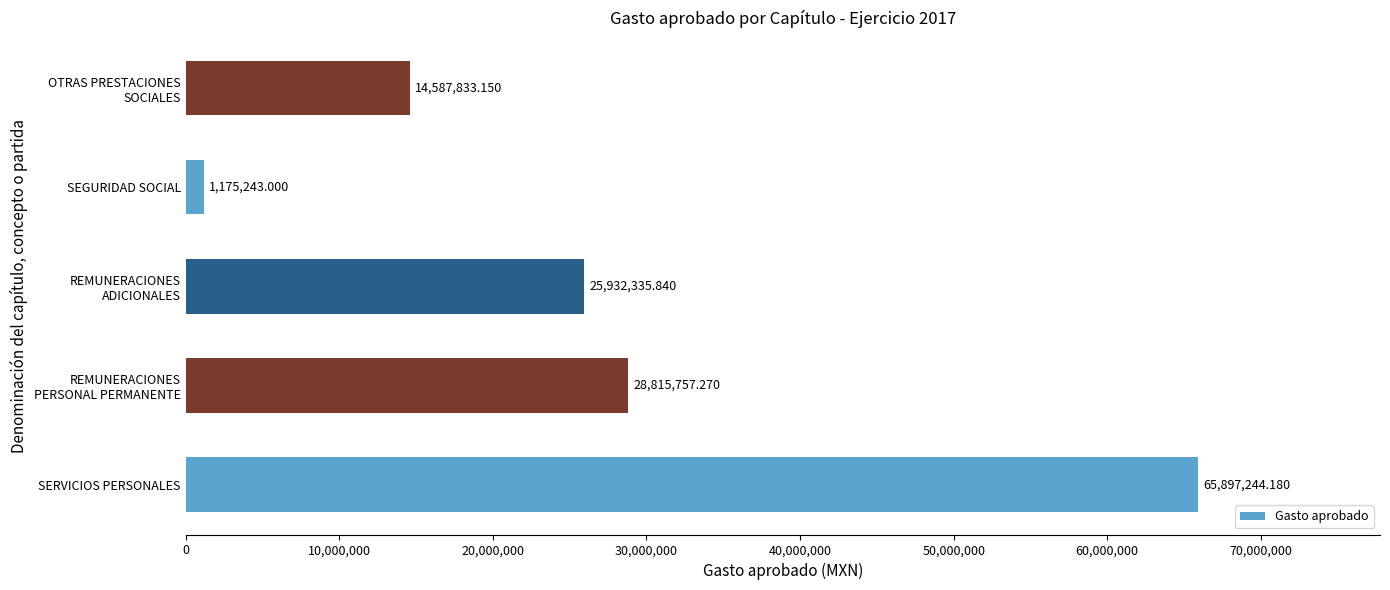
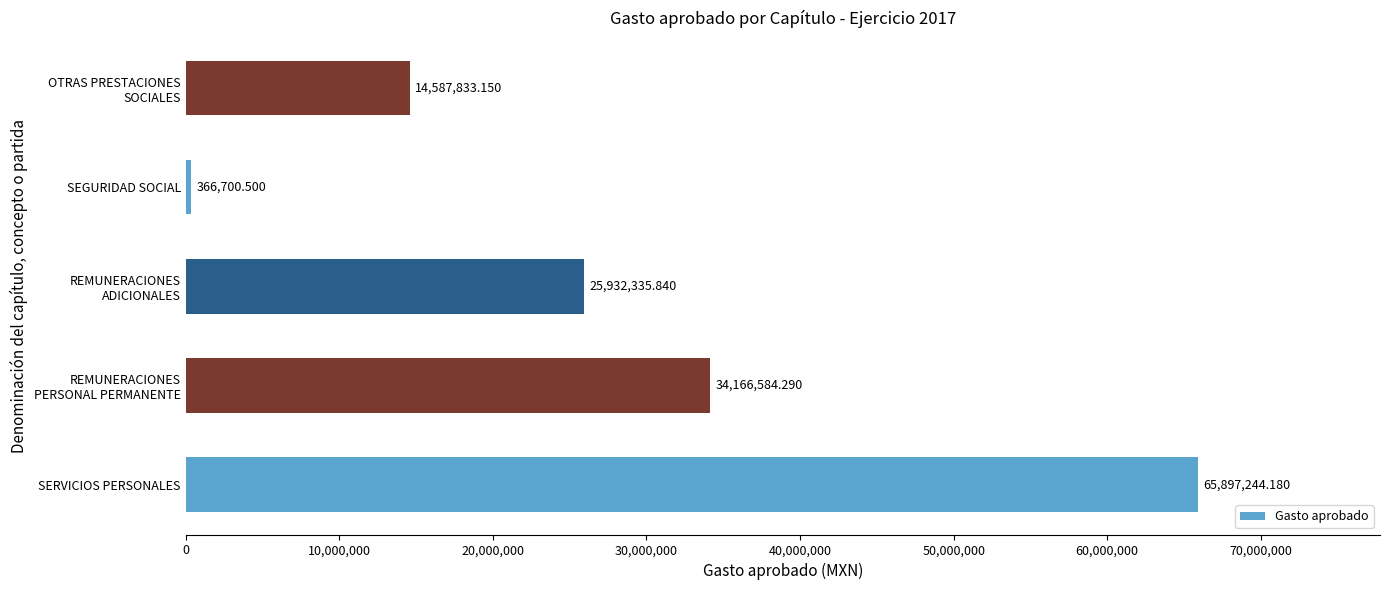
SEGURIDAD SOCIAL: 1,175,243.000 -> 366,700.500
REMUNERACIONES PERSONAL PERMANENTE: 28,815,757.270 -> 34,166,584.290
